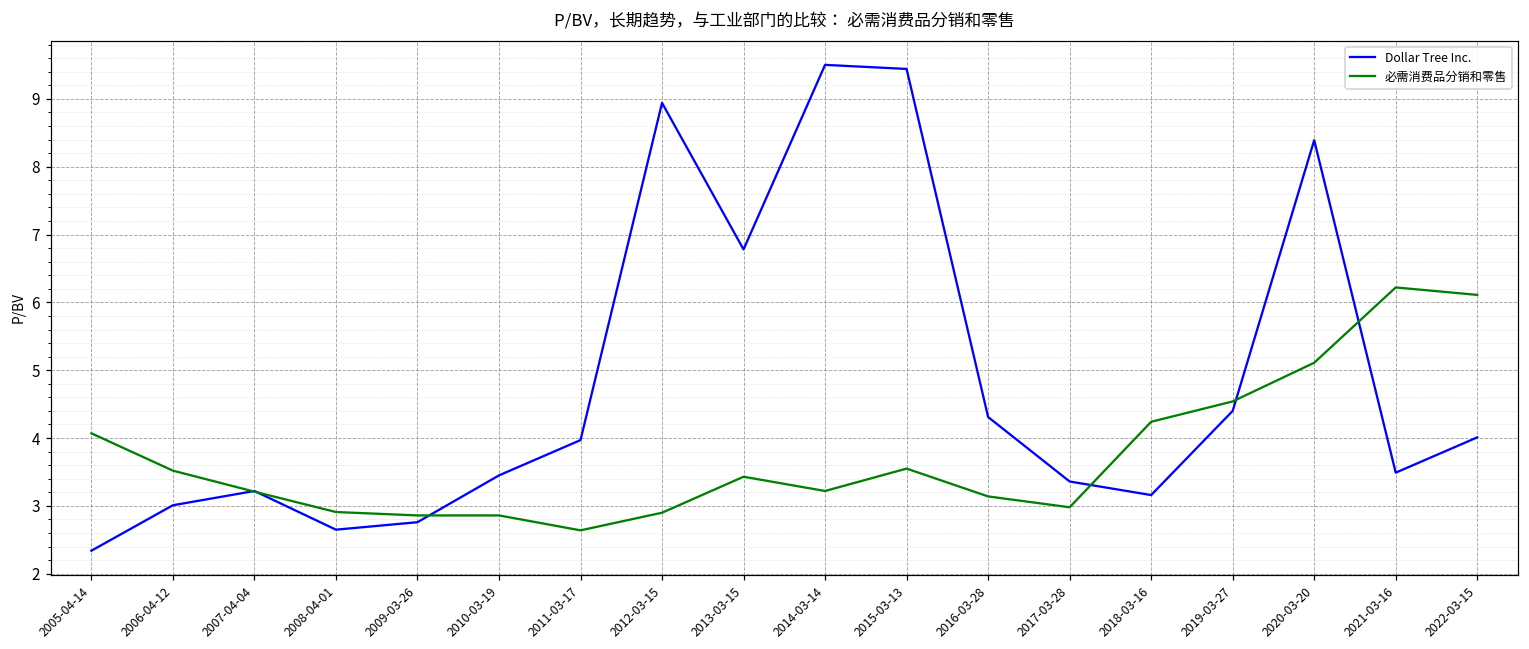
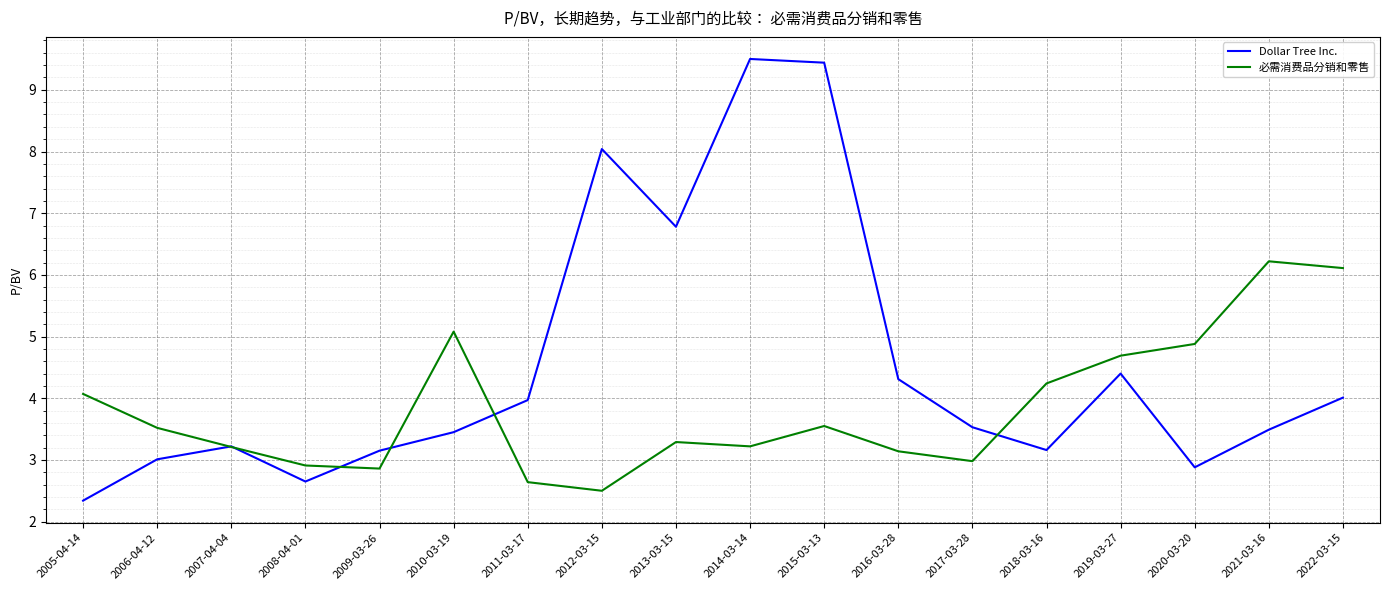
Dollar Tree Inc., 2009-03-26: 2.8 -> 3.2
必需消费品分销和零售, 2010-03-19: 2.9 -> 5.1
Dollar Tree Inc., 2012-03-15: 8.9 -> 8.0
必需消费品分销和零售, 2012-03-15: 2.9 -> 2.5
必需消费品分销和零售, 2013-03-15: 3.4 -> 3.3
Dollar Tree Inc., 2017-03-28: 3.4 -> 3.5
必需消费品分销和零售, 2019-03-27: 4.5 -> 4.7
Dollar Tree Inc., 2020-03-20: 8.4 -> 2.9
必需消费品分销和零售, 2020-03-20: 5.1 -> 4.9
